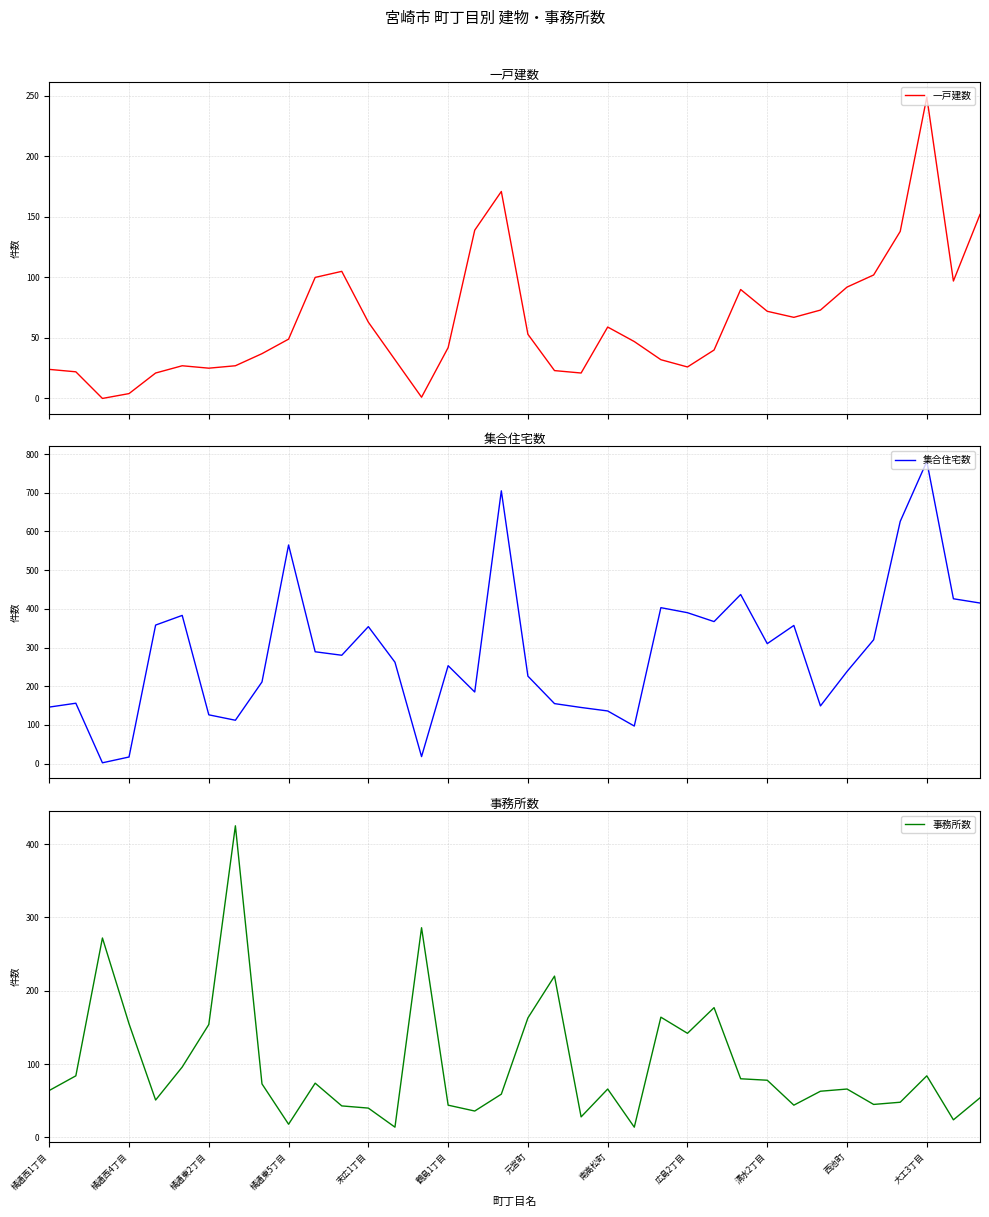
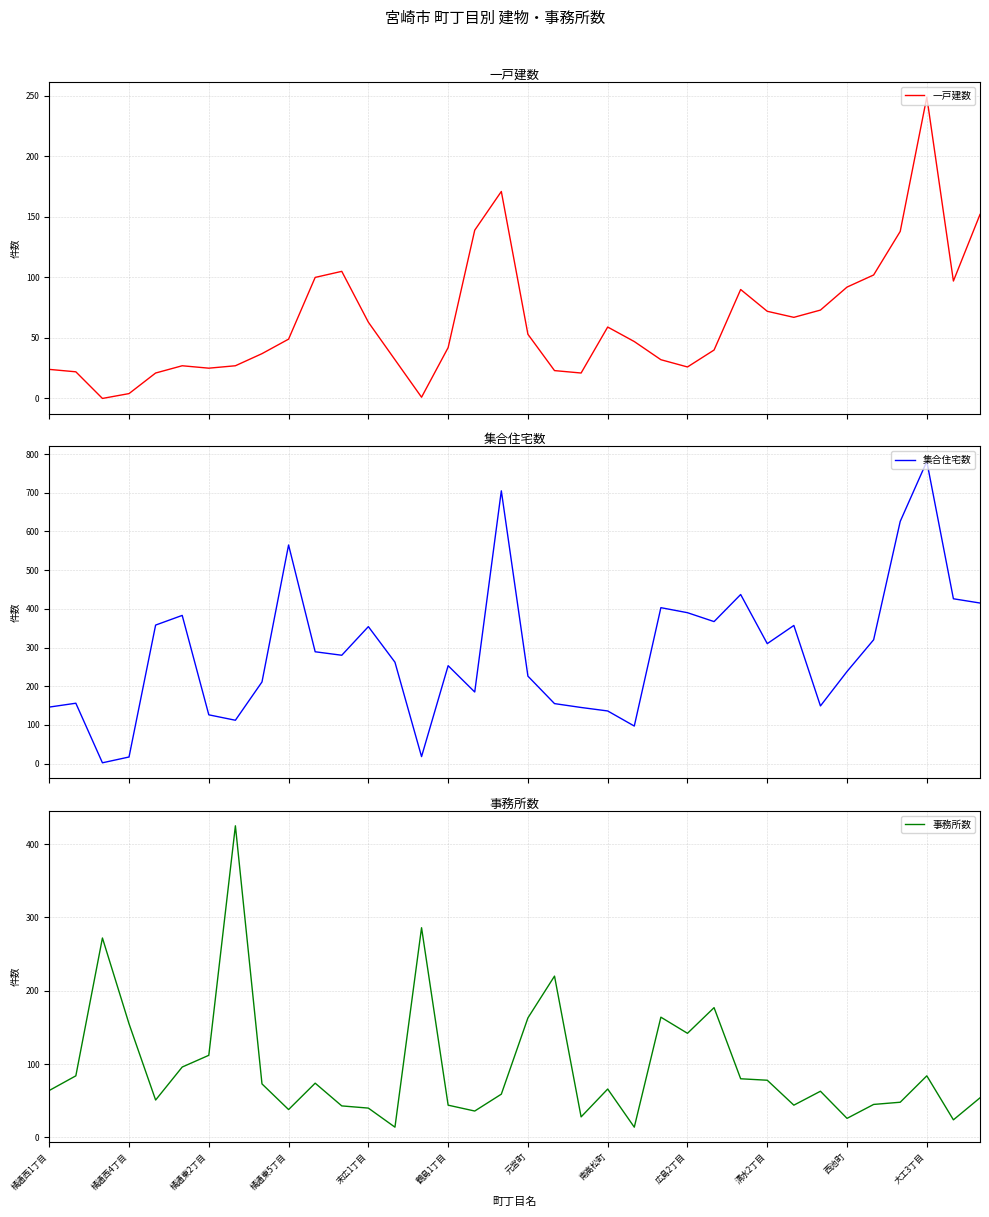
事務所数, 橘通東2丁目: 150 -> 110
事務所数, 橘通東5丁目: 20 -> 40
事務所数, 西池町: 70 -> 30
